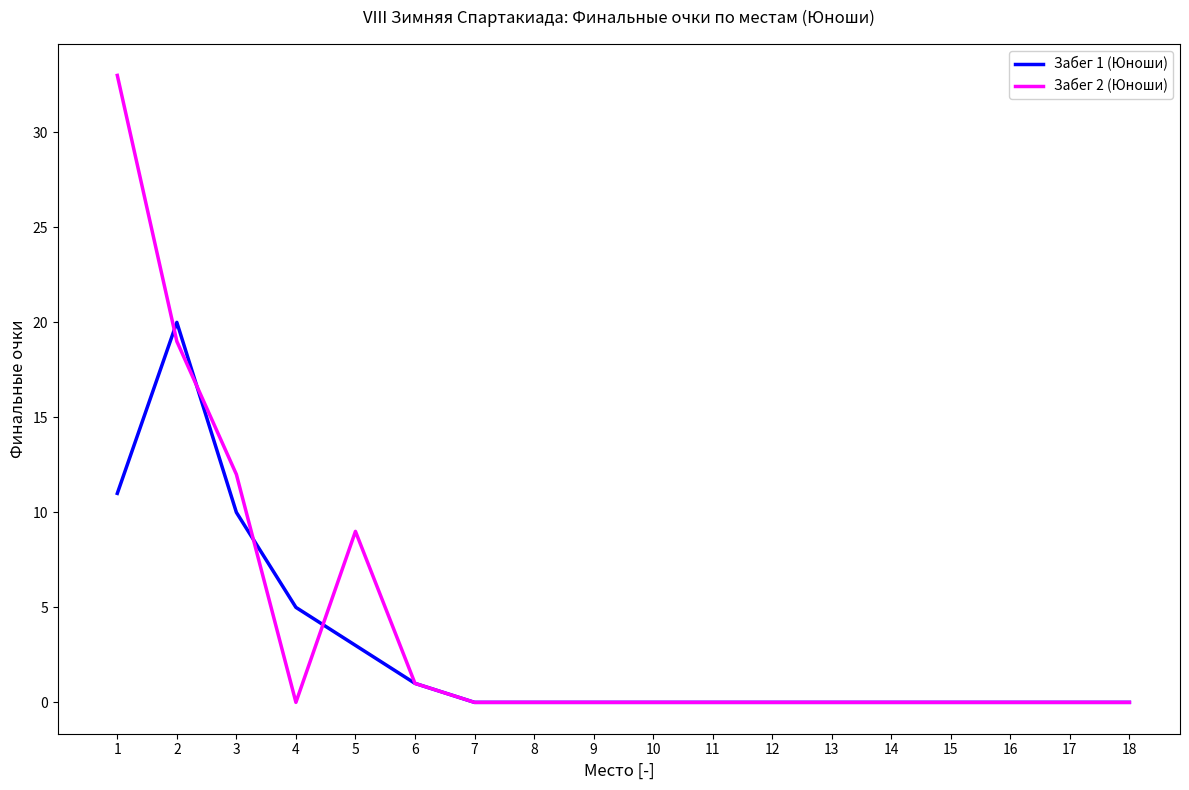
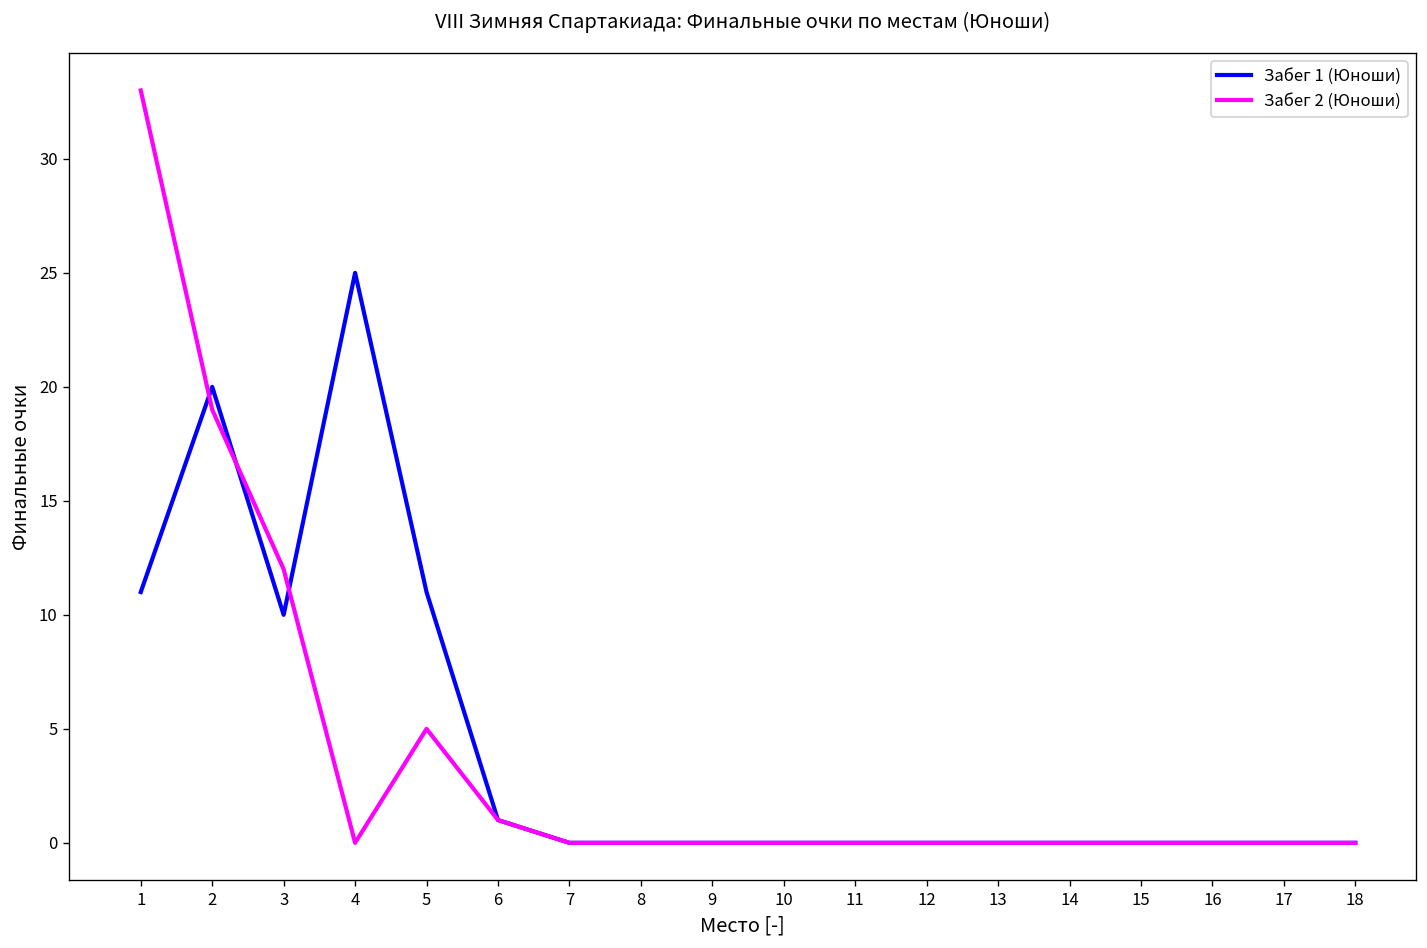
Забег 1 (Юноши), 4: 5 -> 25
Забег 1 (Юноши), 5: 3 -> 11
Забег 2 (Юноши), 5: 9 -> 5
